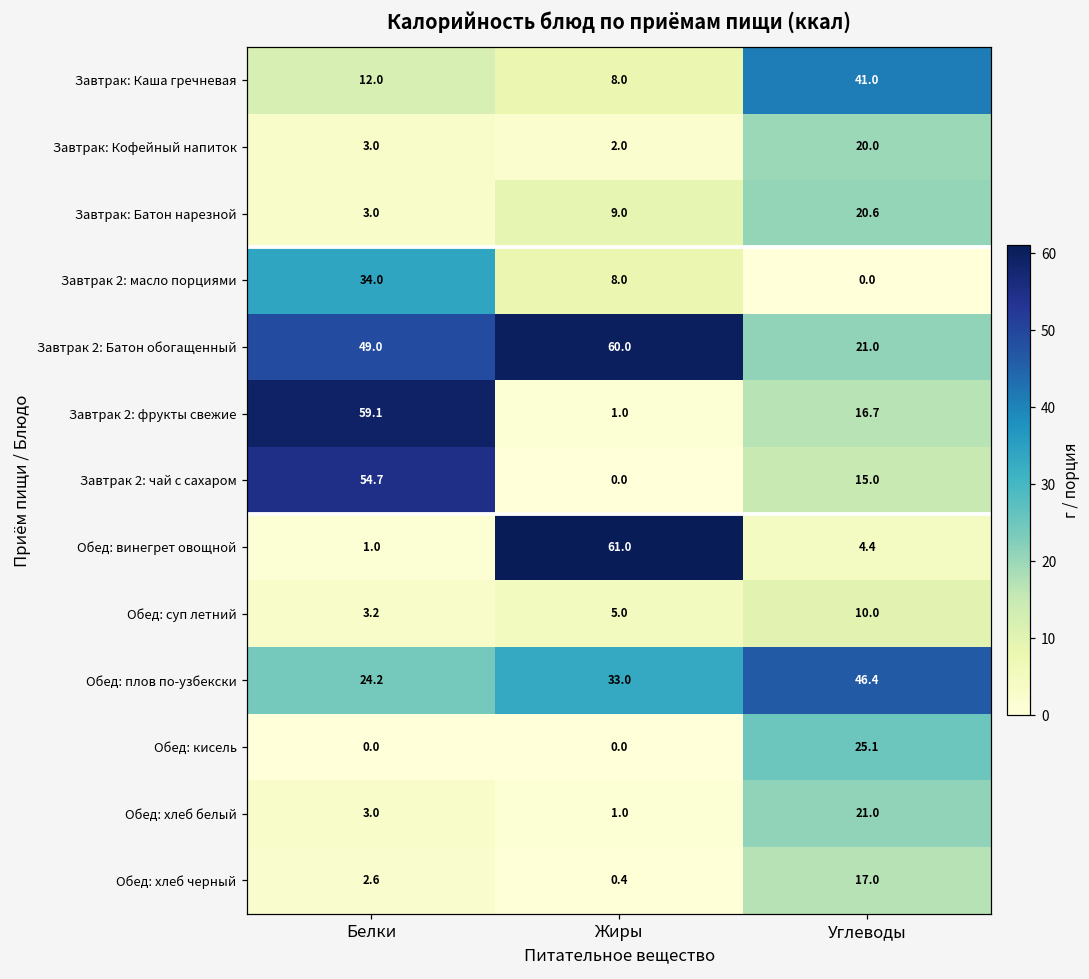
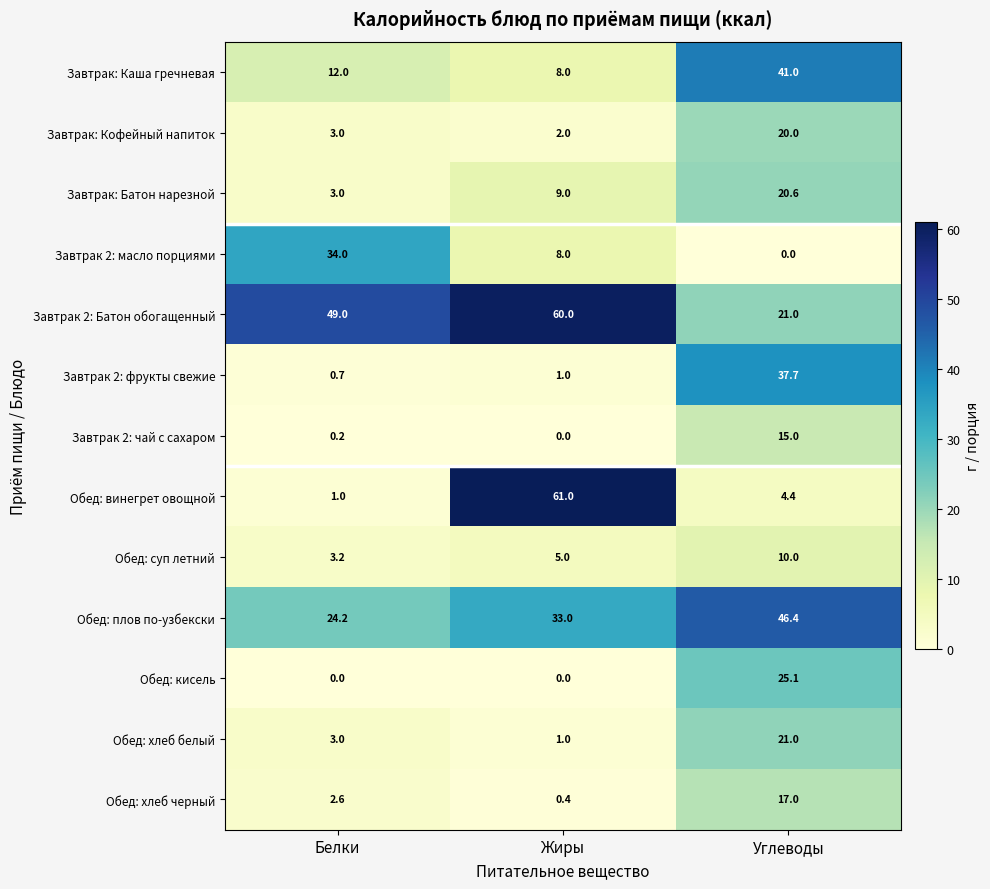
Завтрак 2: фрукты свежие, Белки: 59.1 -> 0.7
Завтрак 2: фрукты свежие, Углеводы: 16.7 -> 37.7
Завтрак 2: чай с сахаром, Белки: 54.7 -> 0.2
